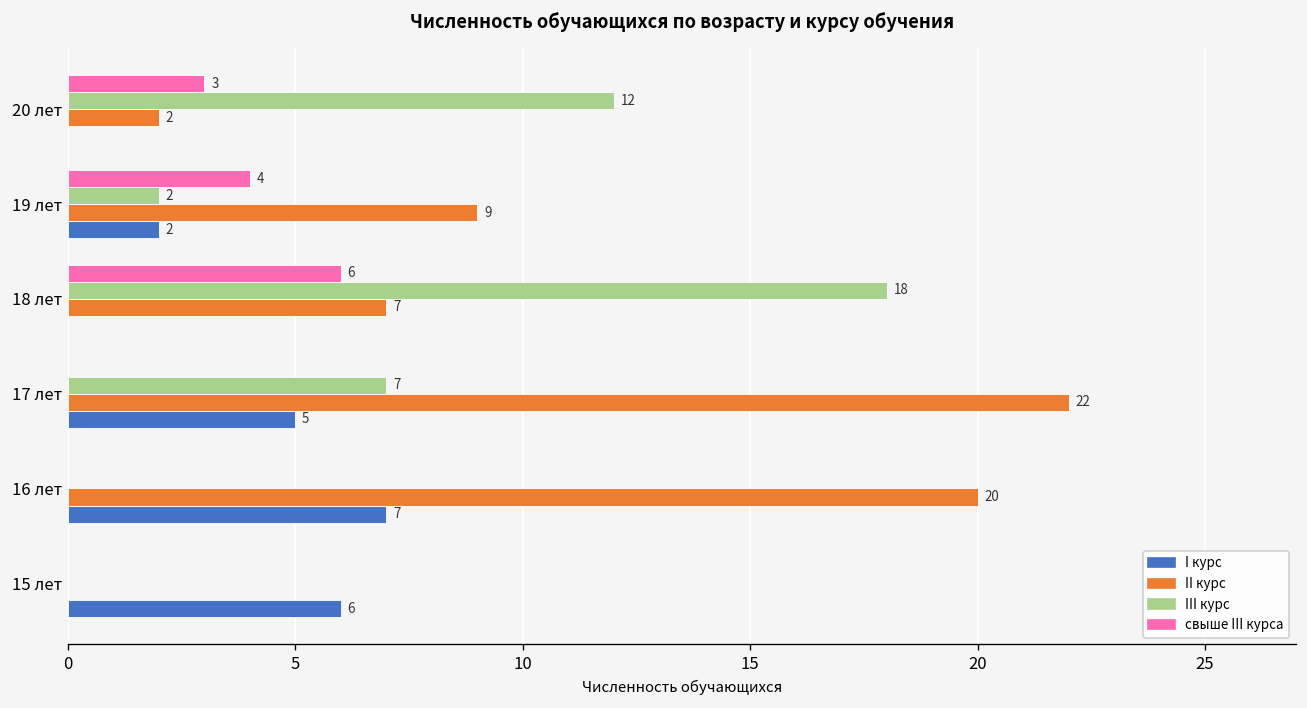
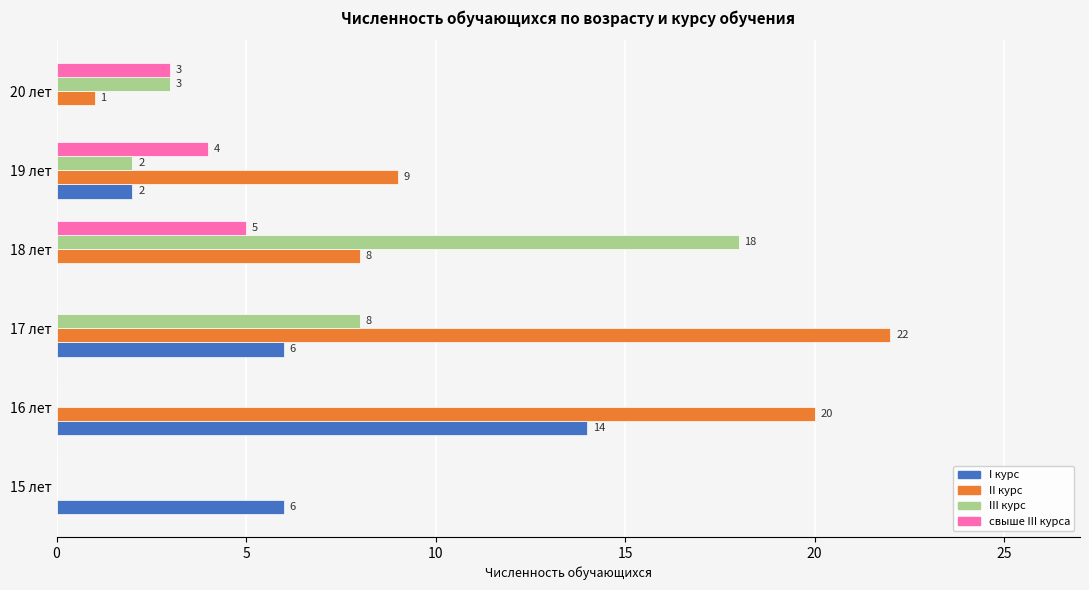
III курс, 20 лет: 12 -> 3
II курс, 20 лет: 2 -> 1
свыше III курса, 18 лет: 6 -> 5
II курс, 18 лет: 7 -> 8
III курс, 17 лет: 7 -> 8
I курс, 17 лет: 5 -> 6
I курс, 16 лет: 7 -> 14
